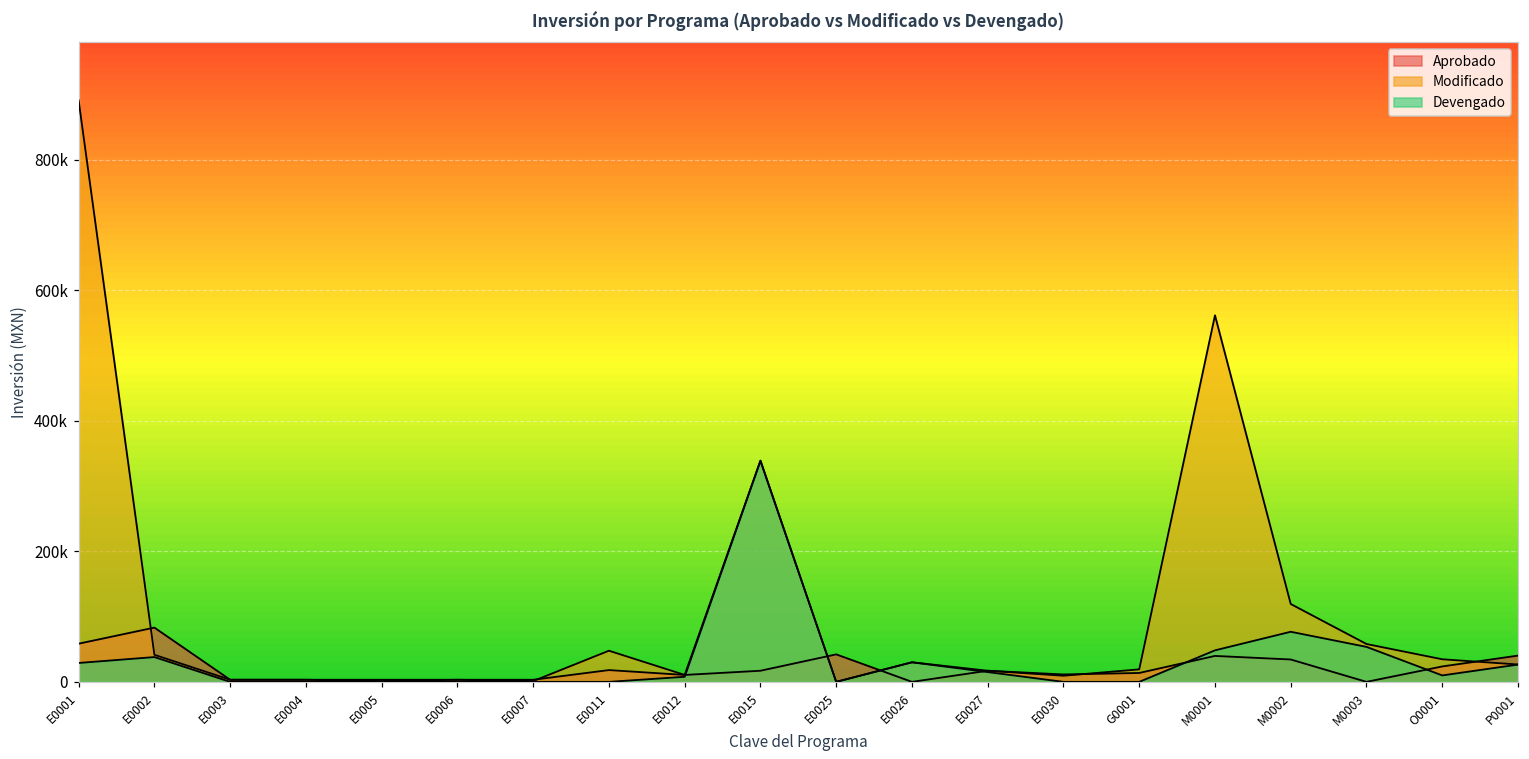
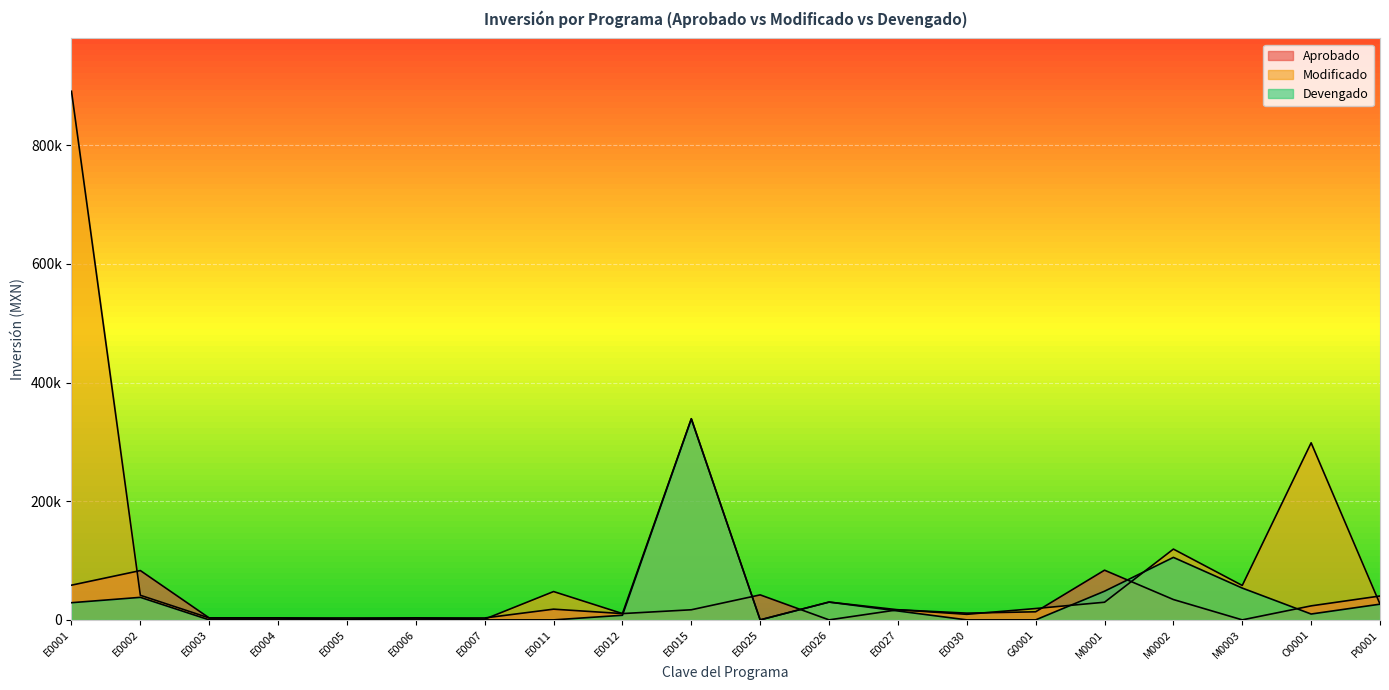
Aprobado, M0001: 40000 -> 80000
Modificado, M0001: 560000 -> 30000
Devengado, M0002: 80000 -> 110000
Modificado, O0001: 30000 -> 300000
